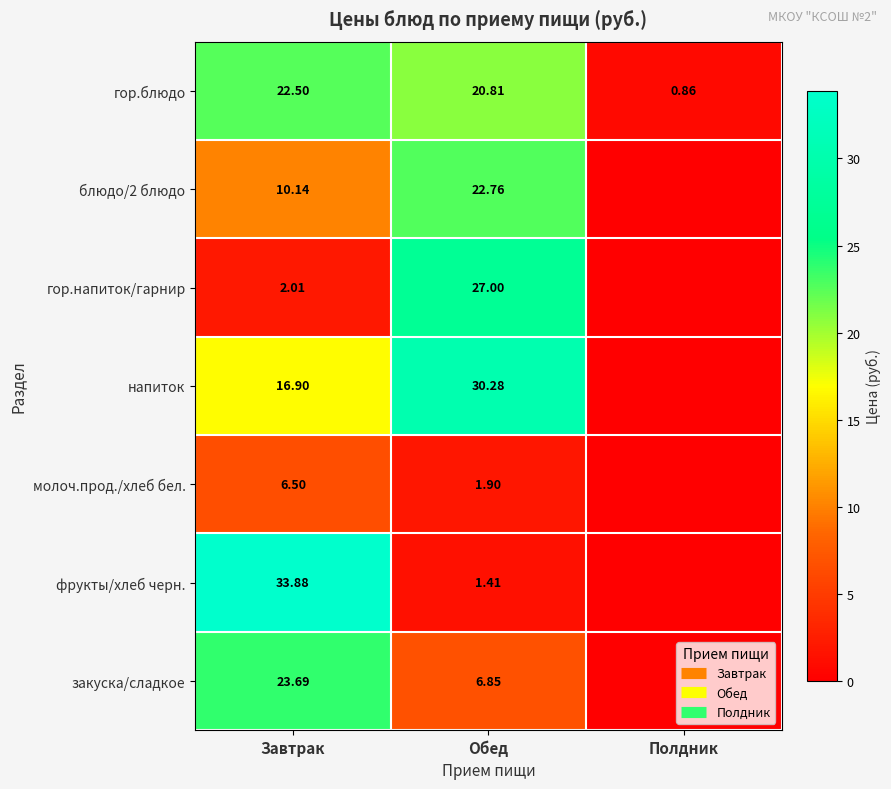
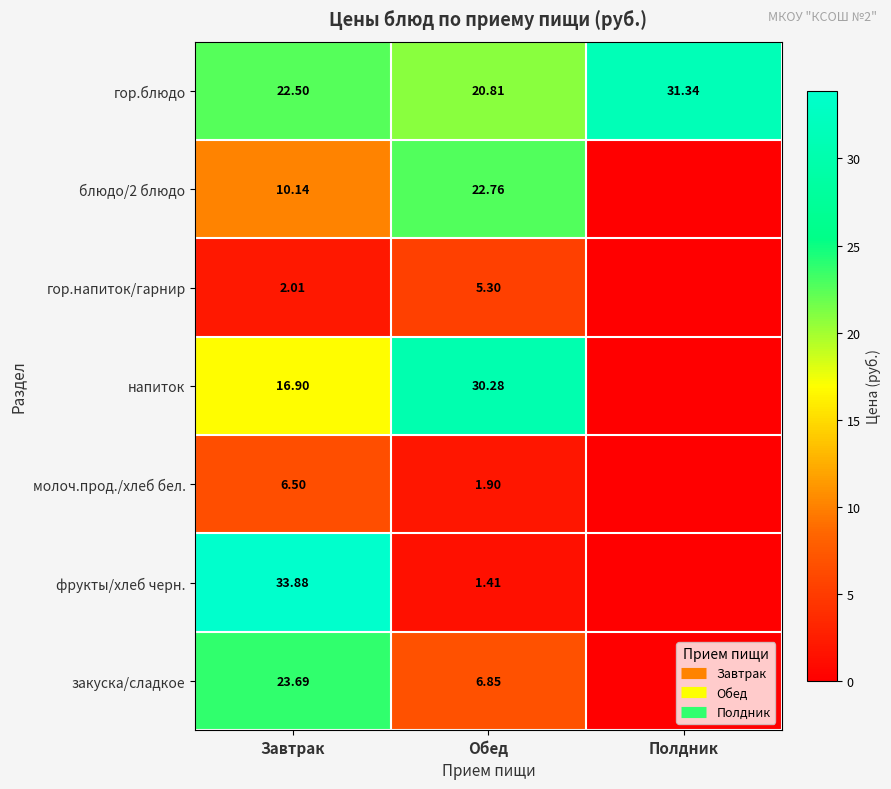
гор.блюдо, Полдник: 0.86 -> 31.34
гор.напиток/гарнир, Обед: 27.00 -> 5.30
